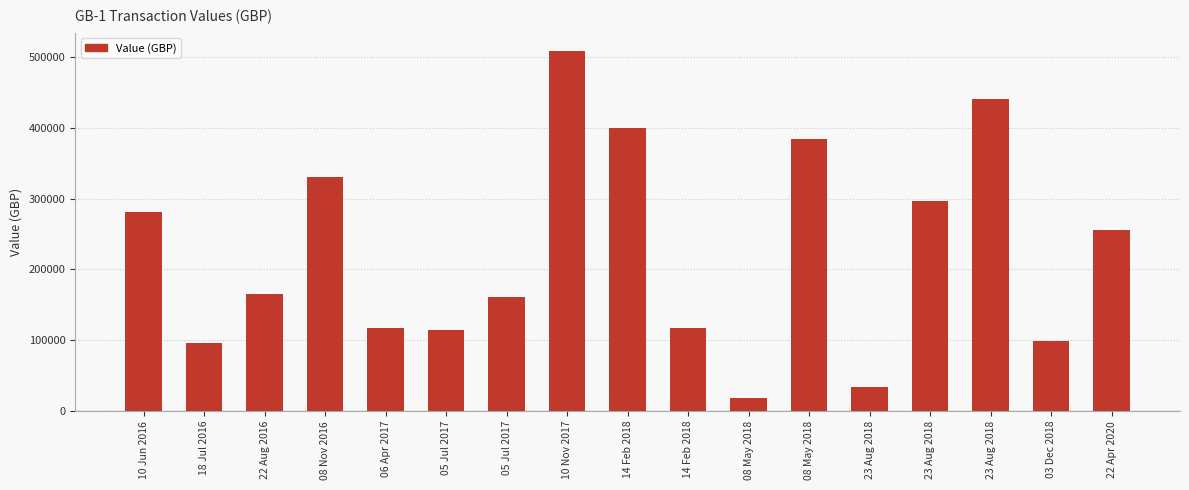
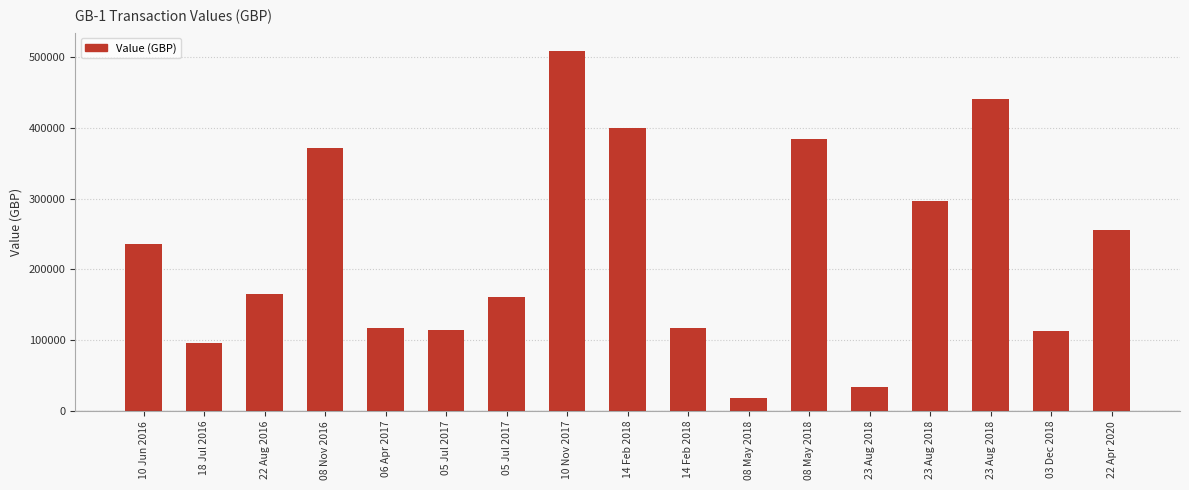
10 Jun 2016: 280000 -> 240000
08 Nov 2016: 330000 -> 370000
03 Dec 2018: 100000 -> 110000
